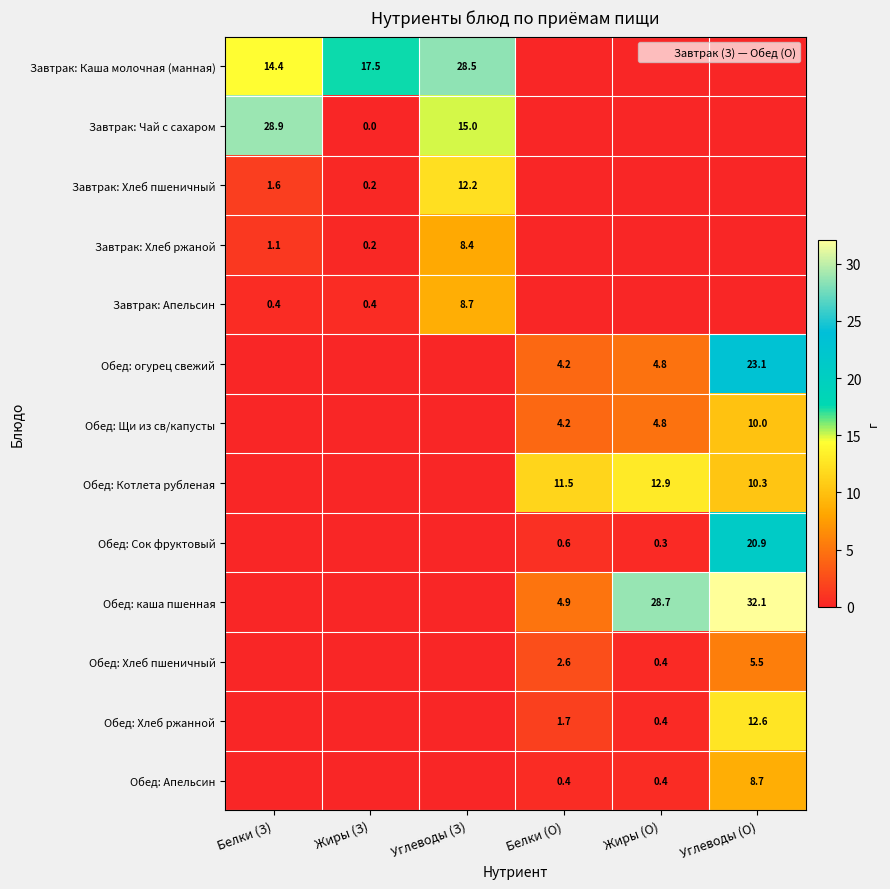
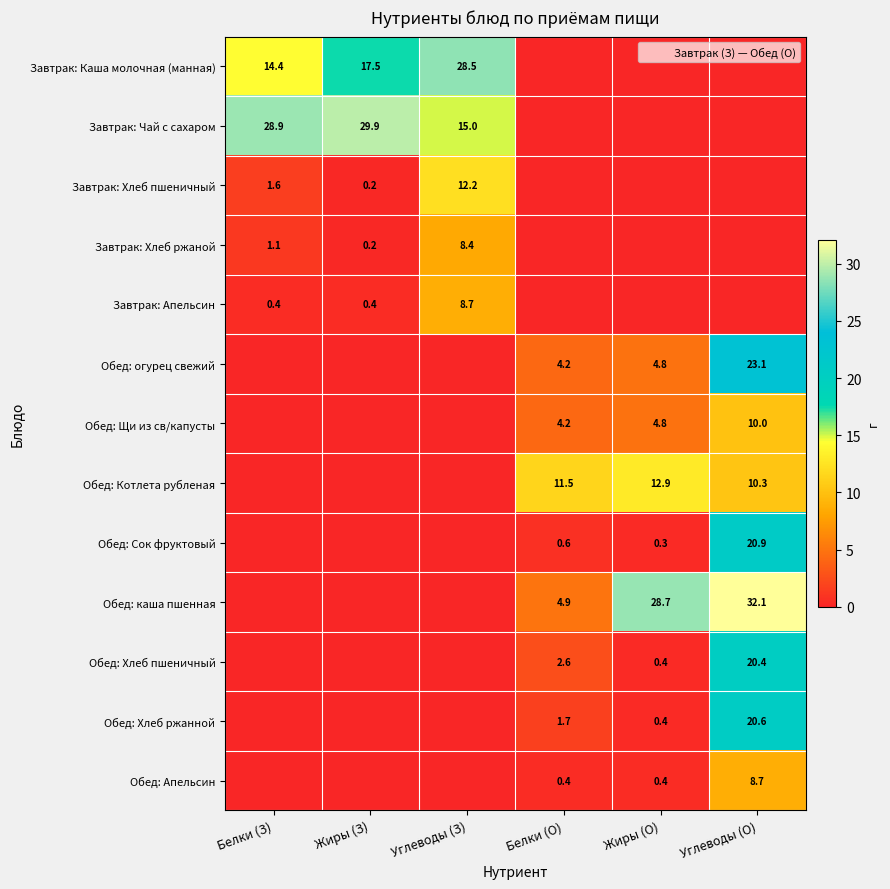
Завтрак: Чай с сахаром, Жиры (З): 0.0 -> 29.9
Обед: Хлеб пшеничный, Углеводы (О): 5.5 -> 20.4
Обед: Хлеб ржанной, Углеводы (О): 12.6 -> 20.6
